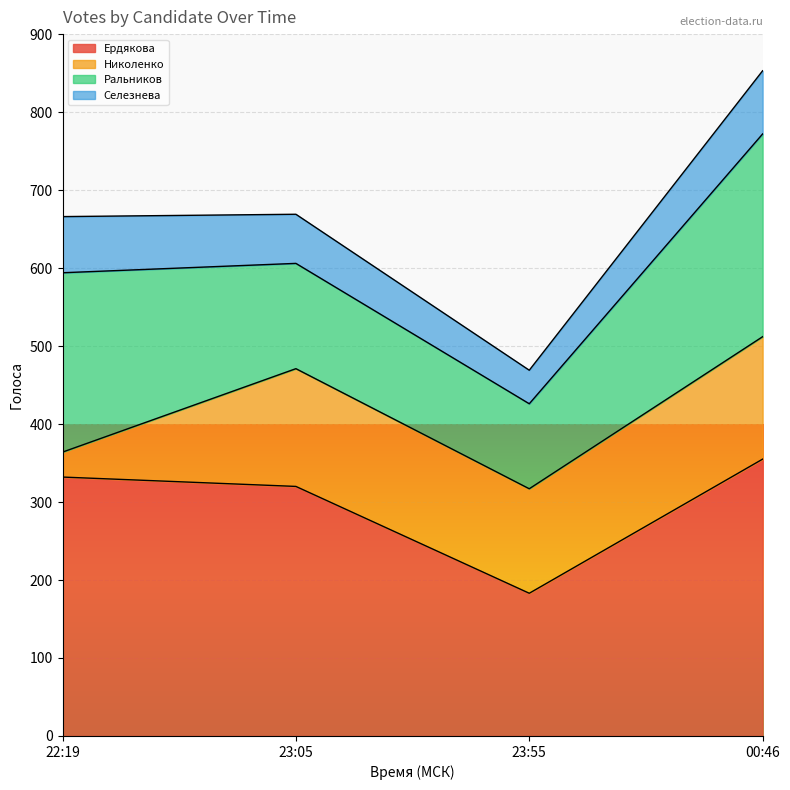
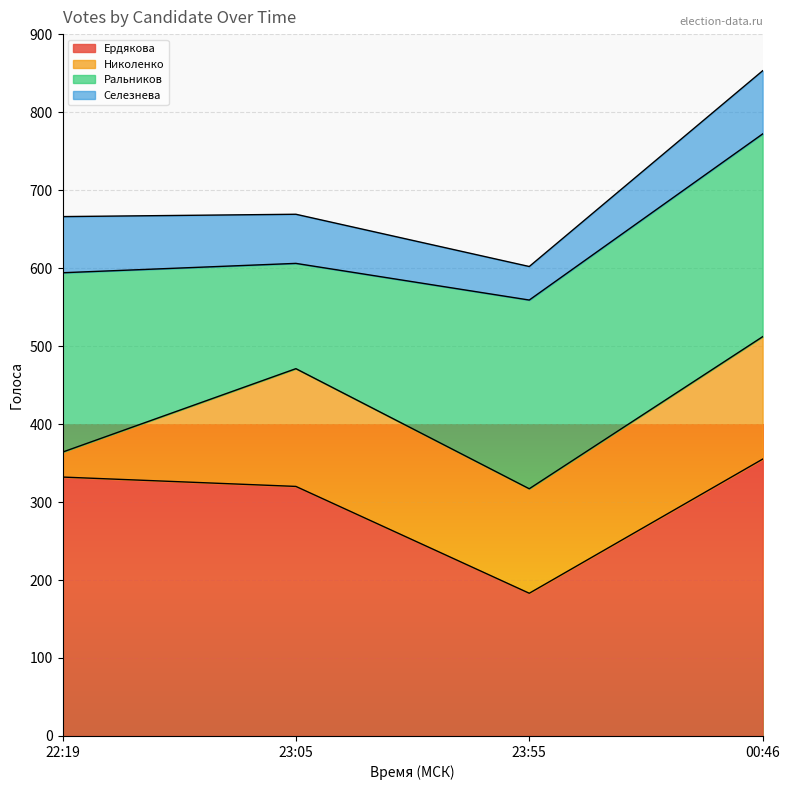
Ральников, 23:55: 110 -> 240
